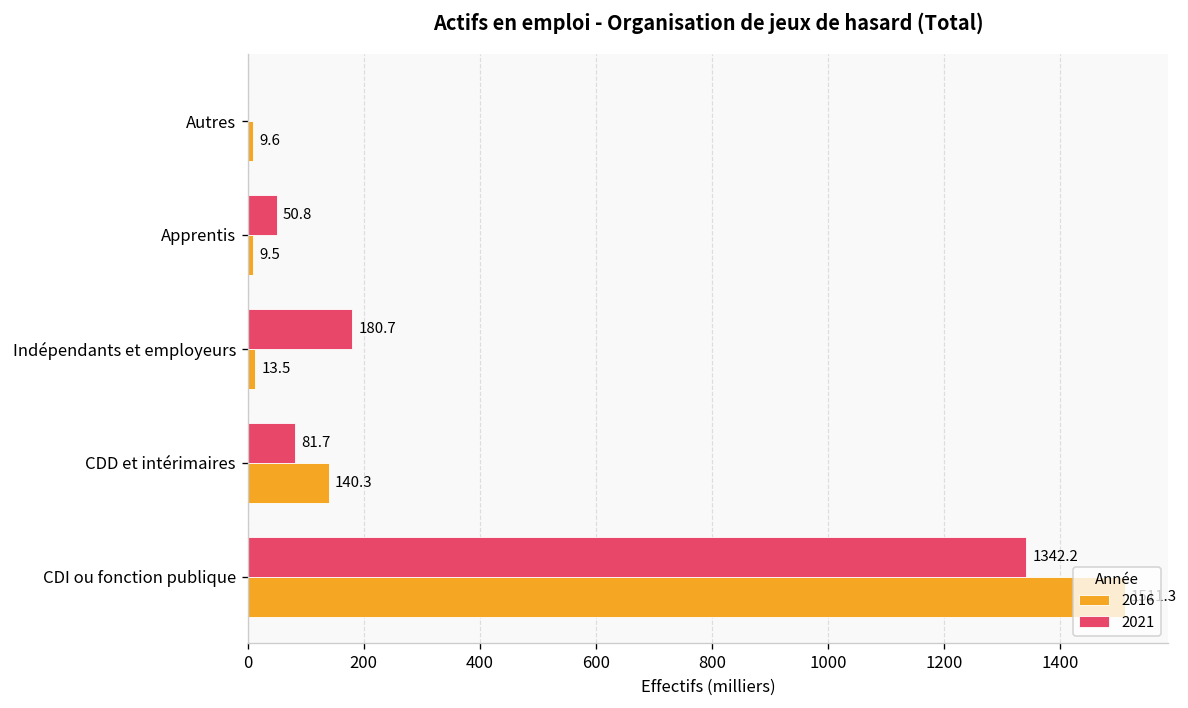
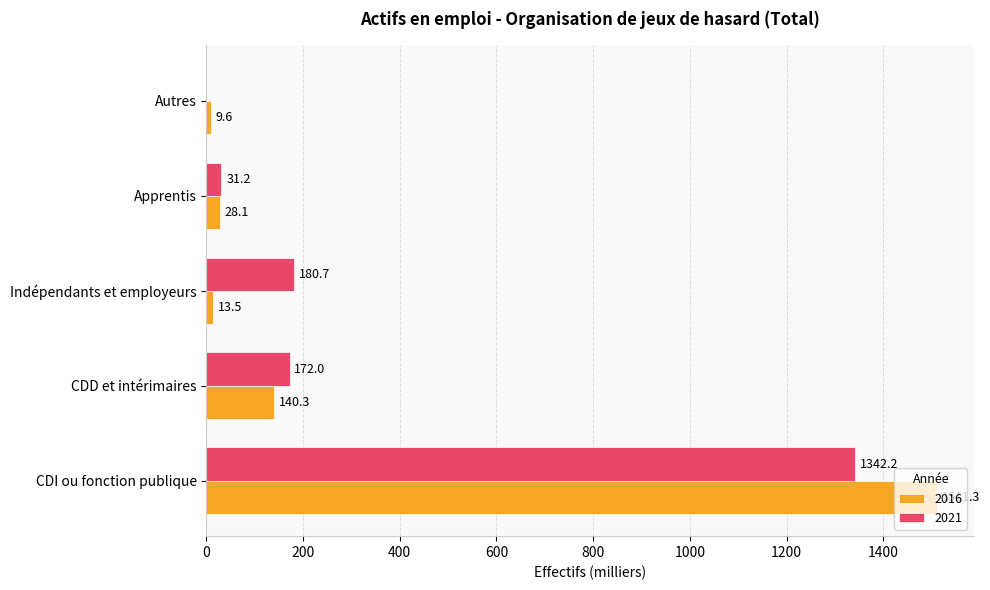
2021, Apprentis: 50.8 -> 31.2
2016, Apprentis: 9.5 -> 28.1
2021, CDD et intérimaires: 81.7 -> 172.0
